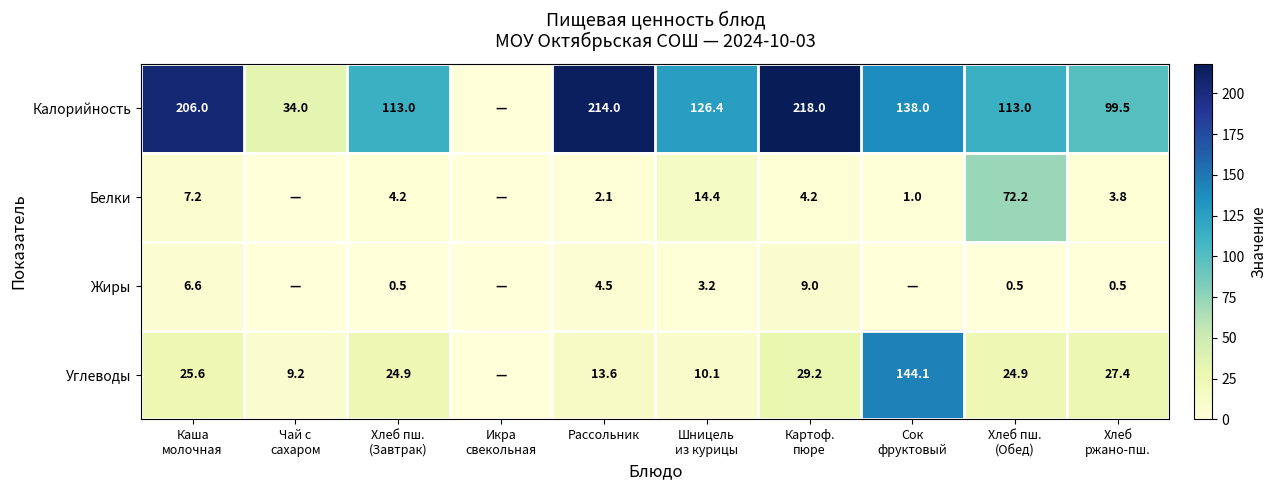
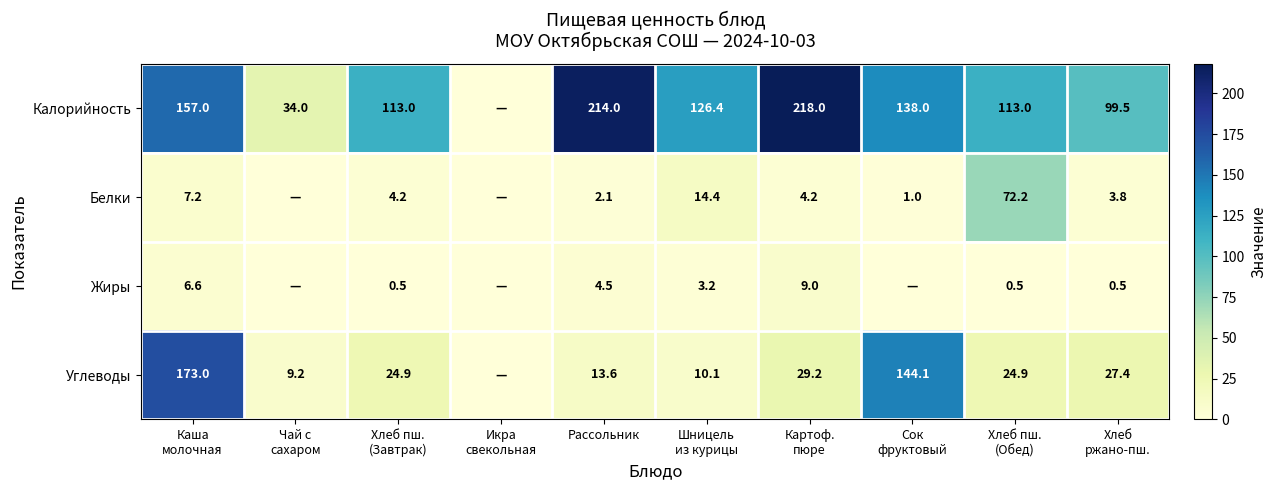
Калорийность, Каша молочная: 206.0 -> 157.0
Углеводы, Каша молочная: 25.6 -> 173.0
